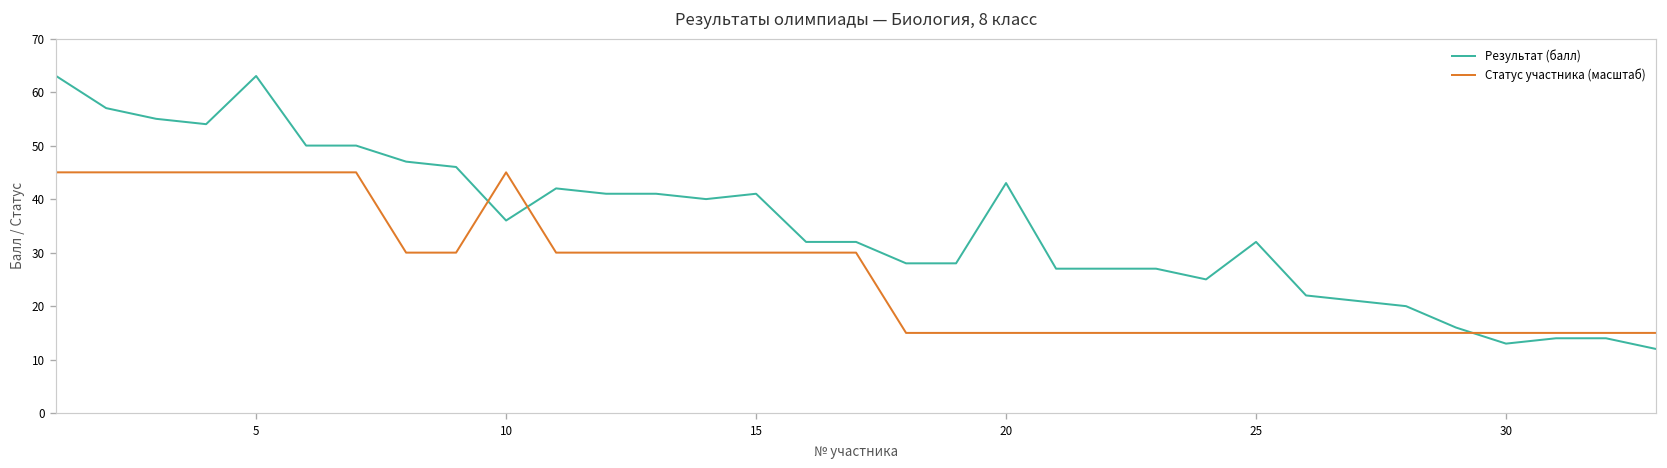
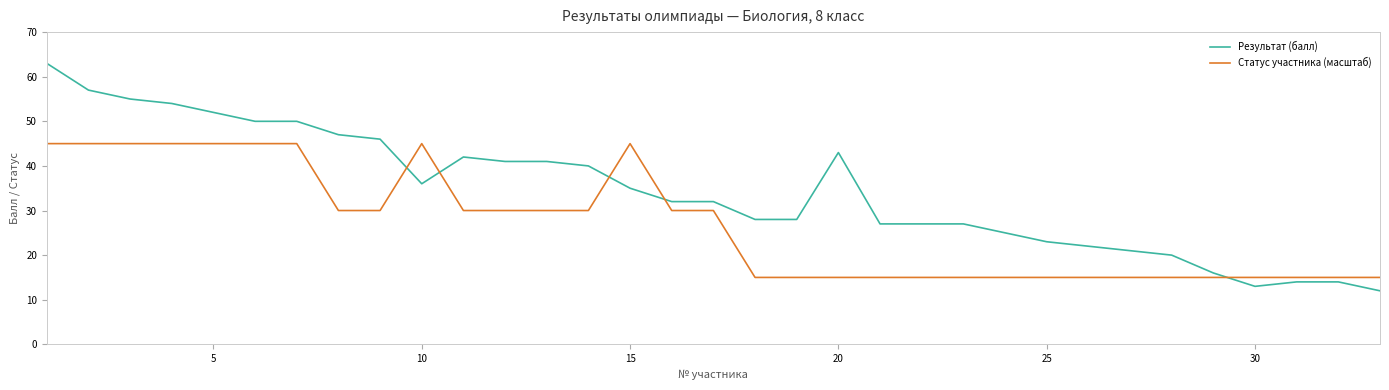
Результат (балл), 5: 63 -> 52
Результат (балл), 15: 41 -> 35
Статус участника (масштаб), 15: 30 -> 45
Результат (балл), 25: 32 -> 23
